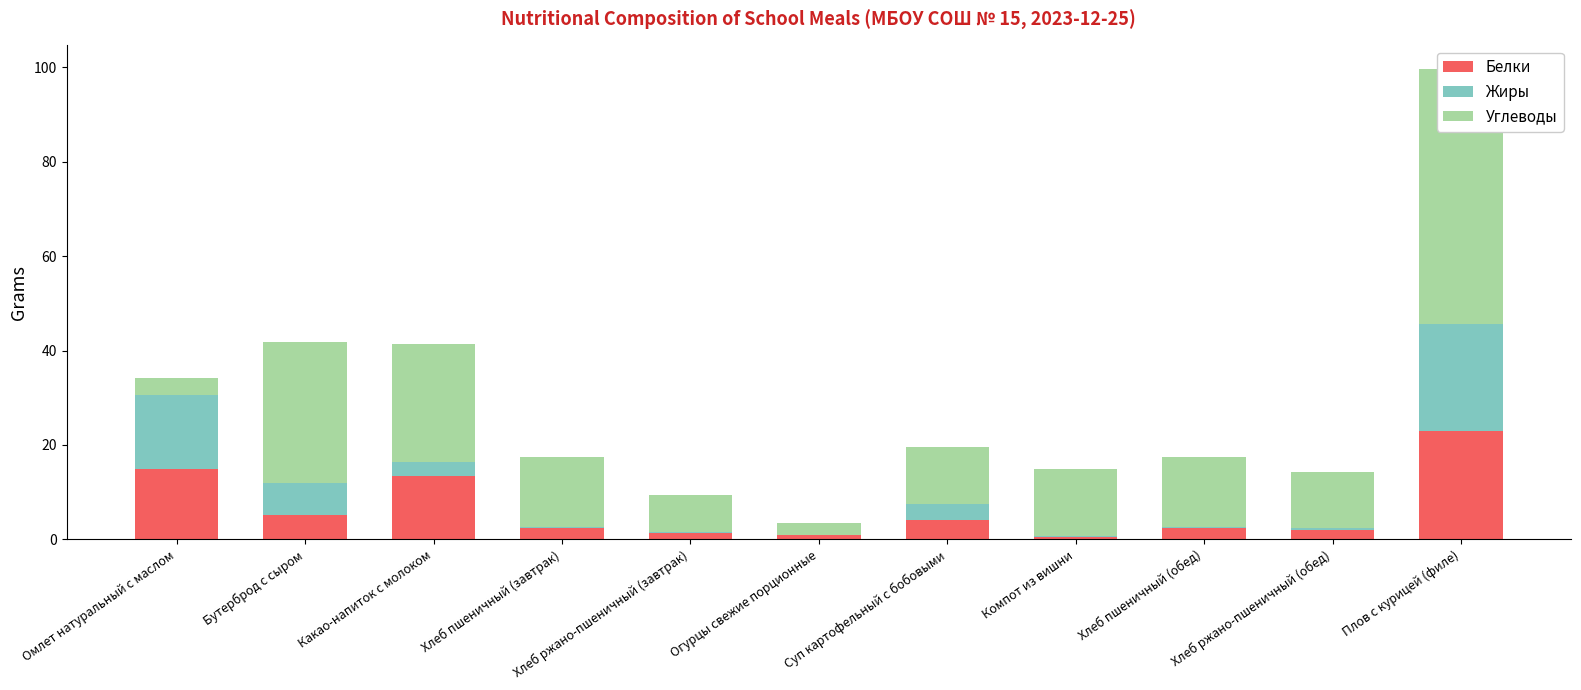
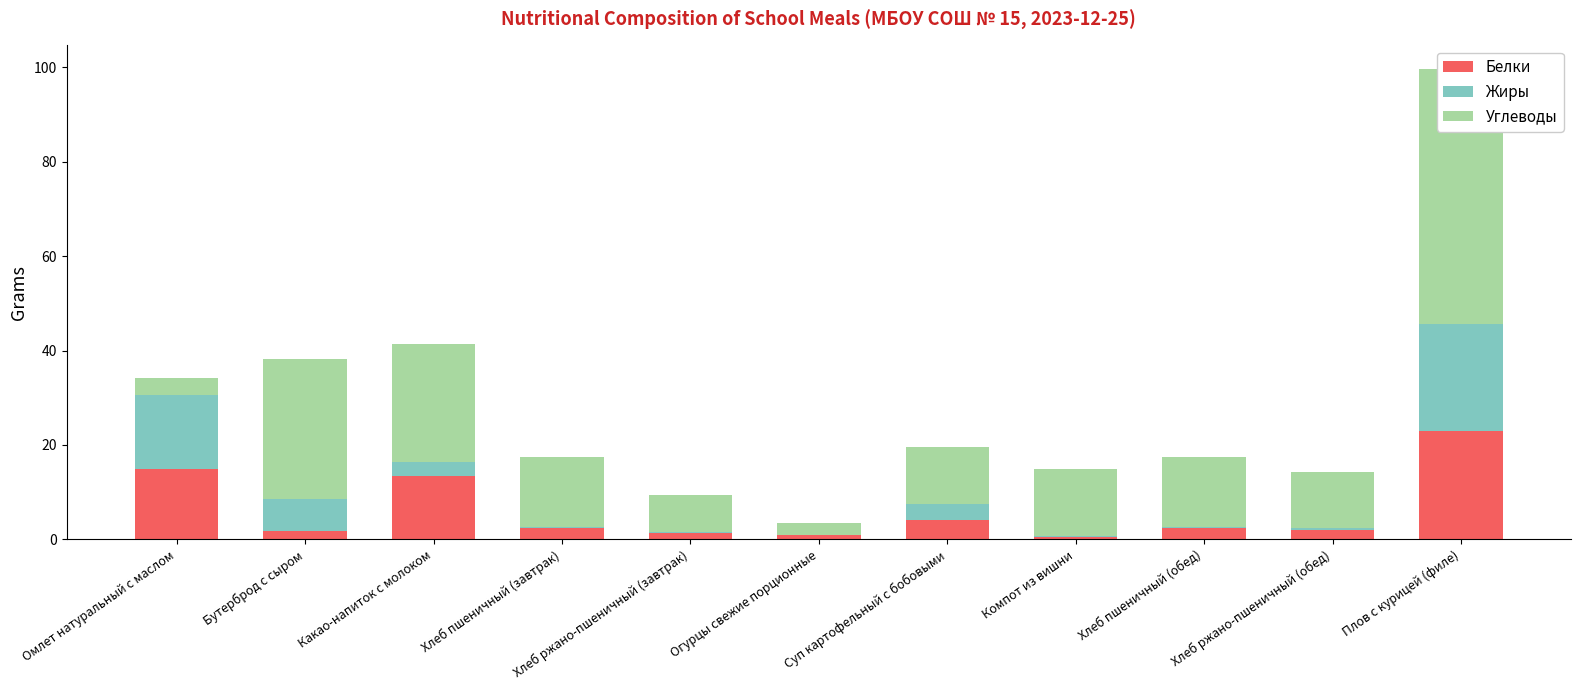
Белки, Бутерброд с сыром: 5 -> 2
